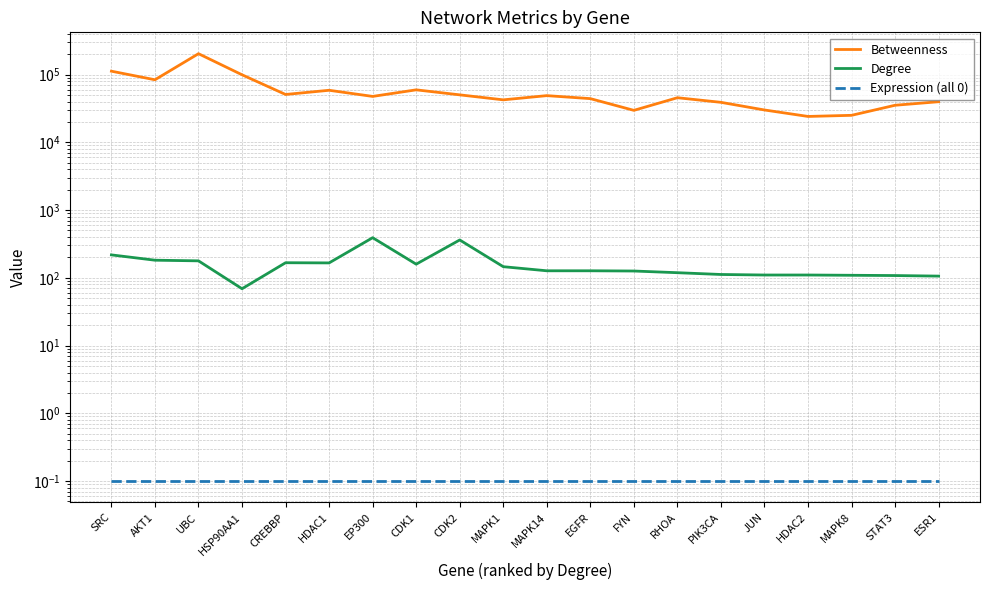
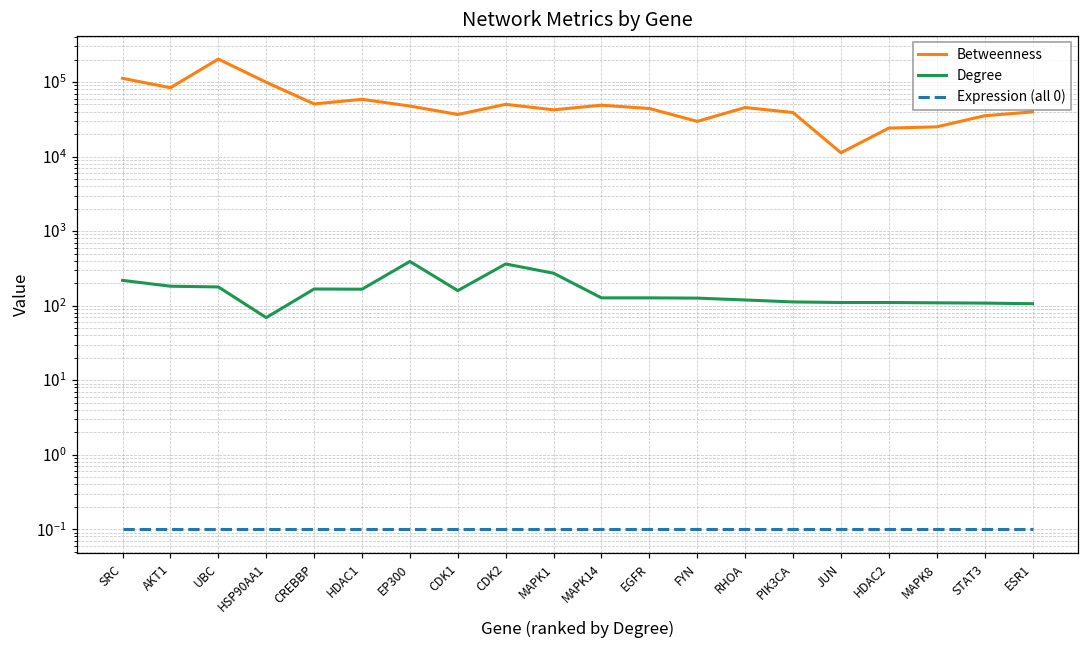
Betweenness, CDK1: 60000 -> 40000
Degree, MAPK1: 150 -> 270
Betweenness, JUN: 30000 -> 11000
